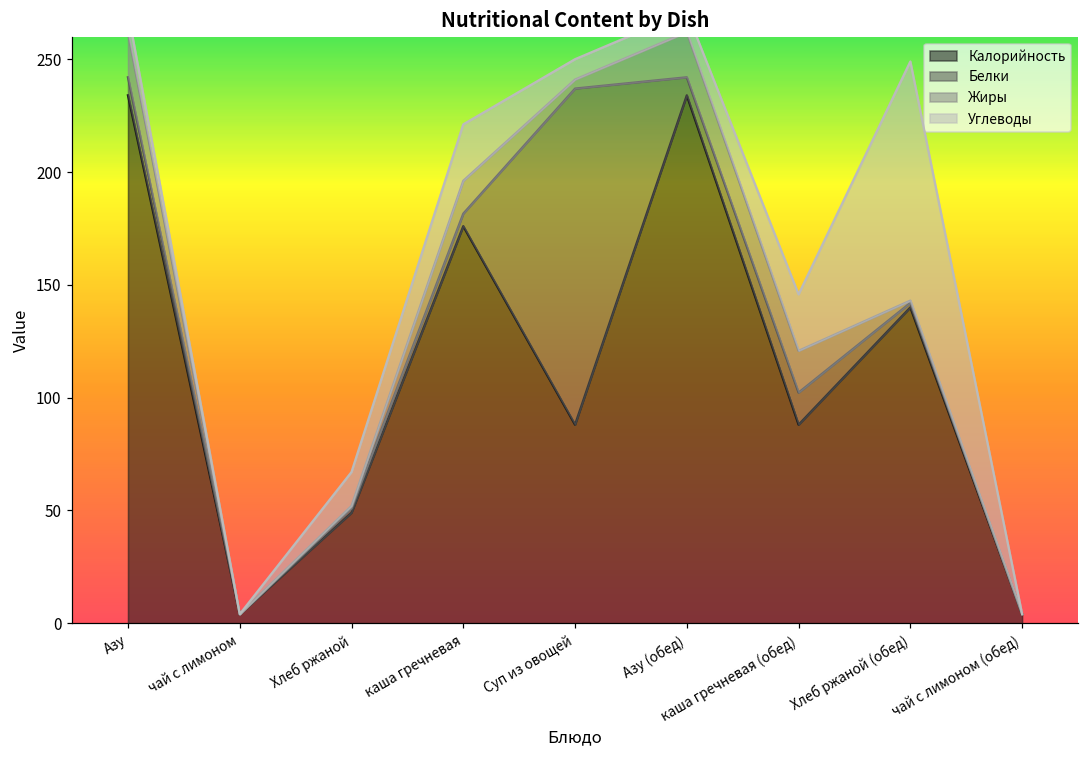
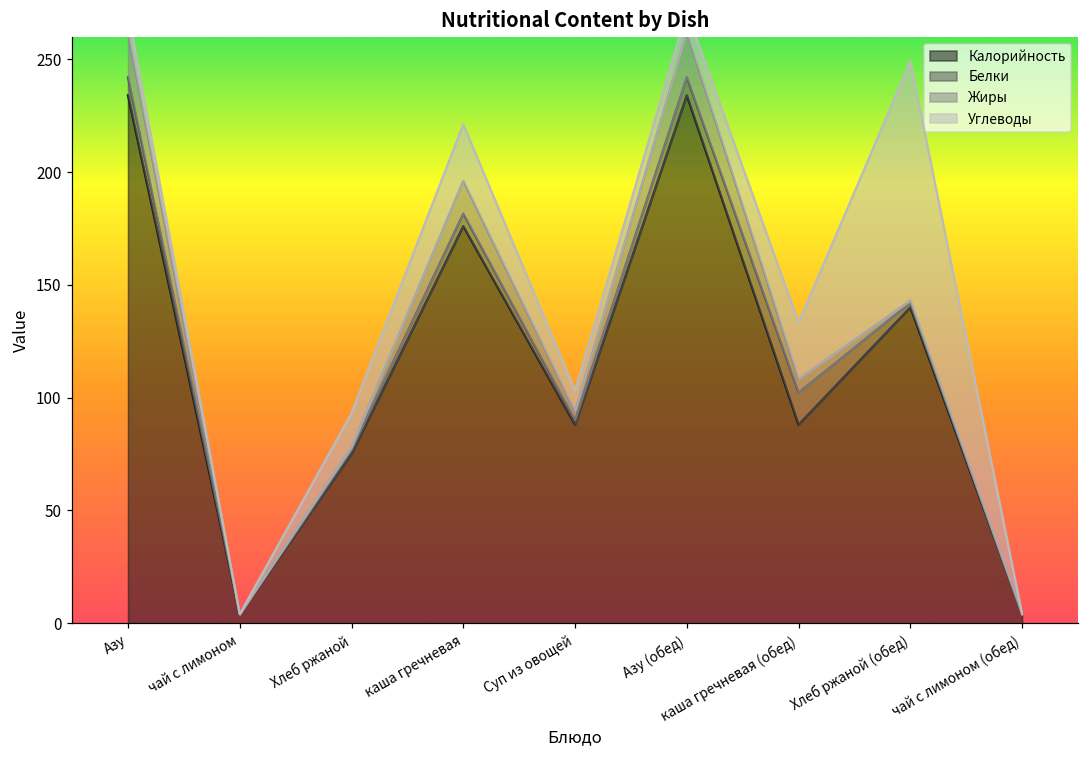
Калорийность, Хлеб ржаной: 49 -> 75
Белки, Суп из овощей: 149 -> 2
Жиры, каша гречневая (обед): 19 -> 6
